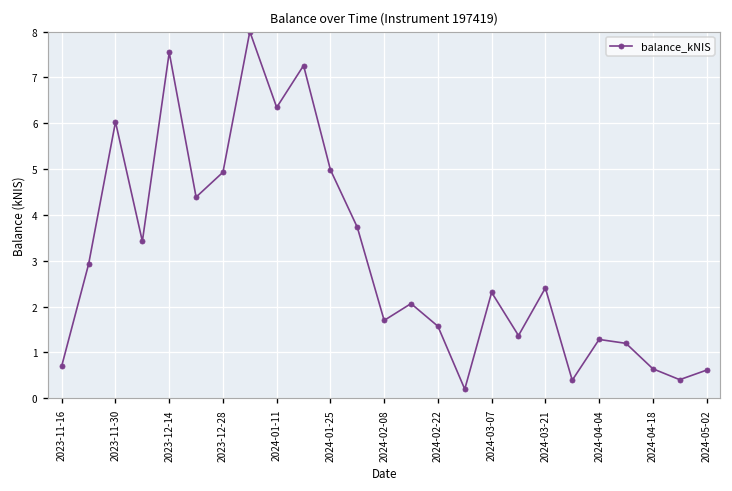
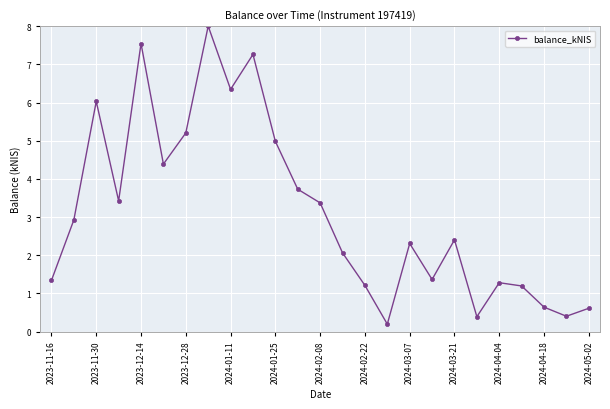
2023-11-16: 0.7 -> 1.3
2023-12-28: 4.9 -> 5.2
2024-02-08: 1.7 -> 3.4
2024-02-22: 1.6 -> 1.2
